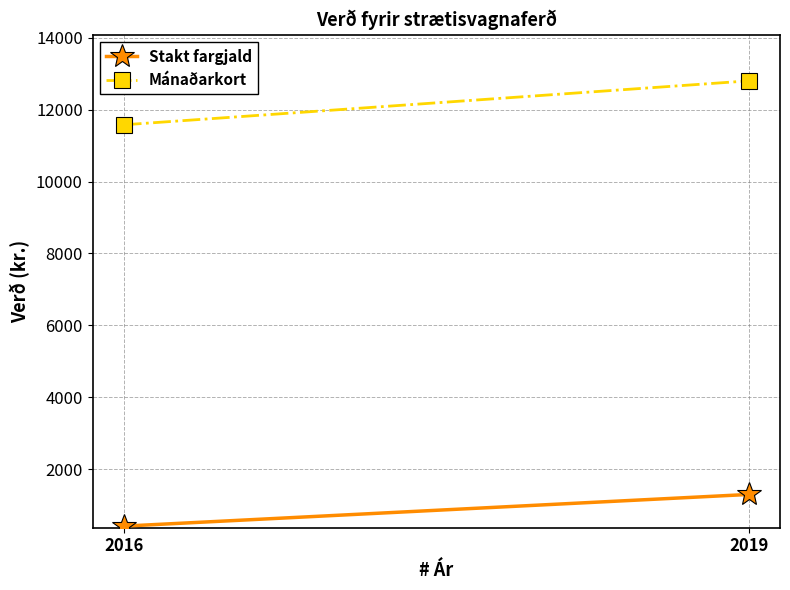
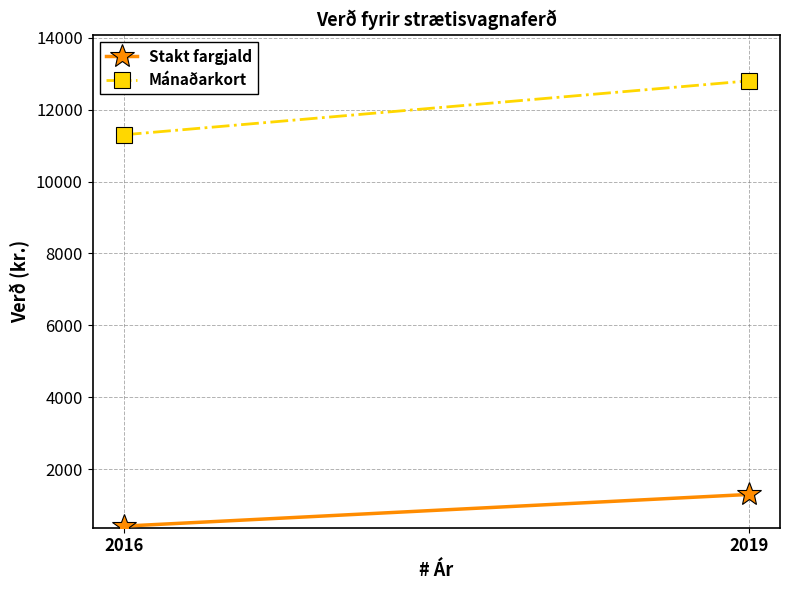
Mánaðarkort, 2016: 11600 -> 11300
